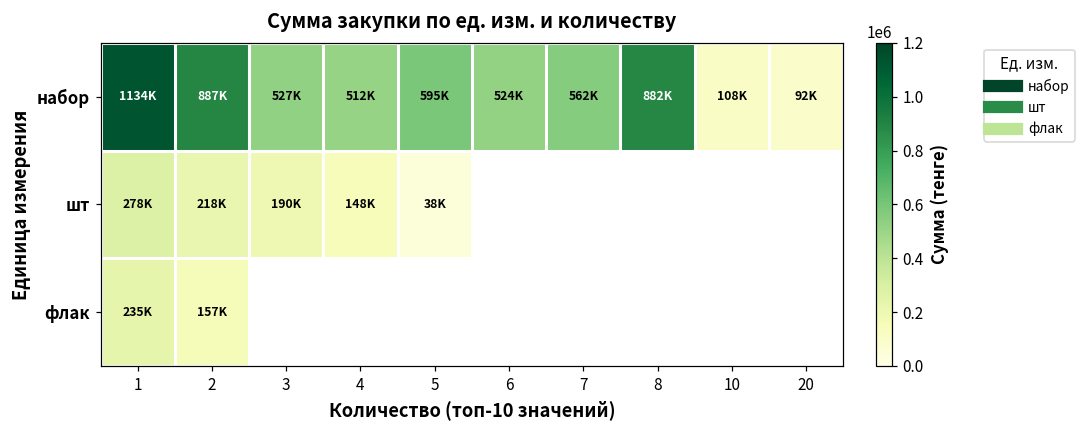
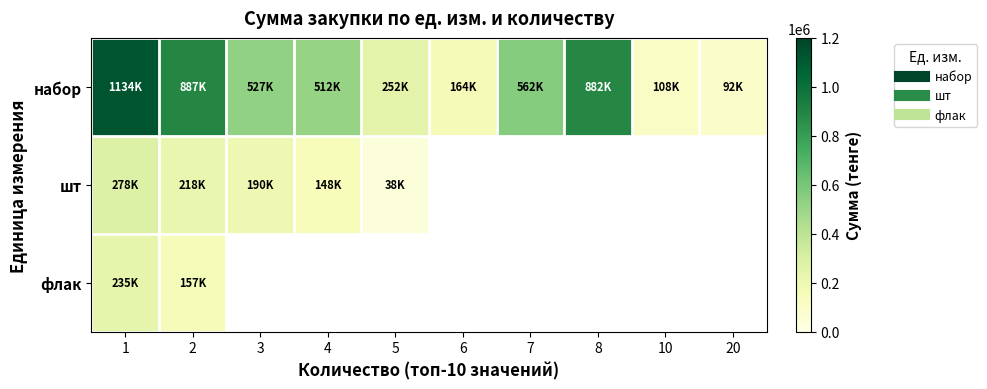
набор, 5: 595K -> 252K
набор, 6: 524K -> 164K
